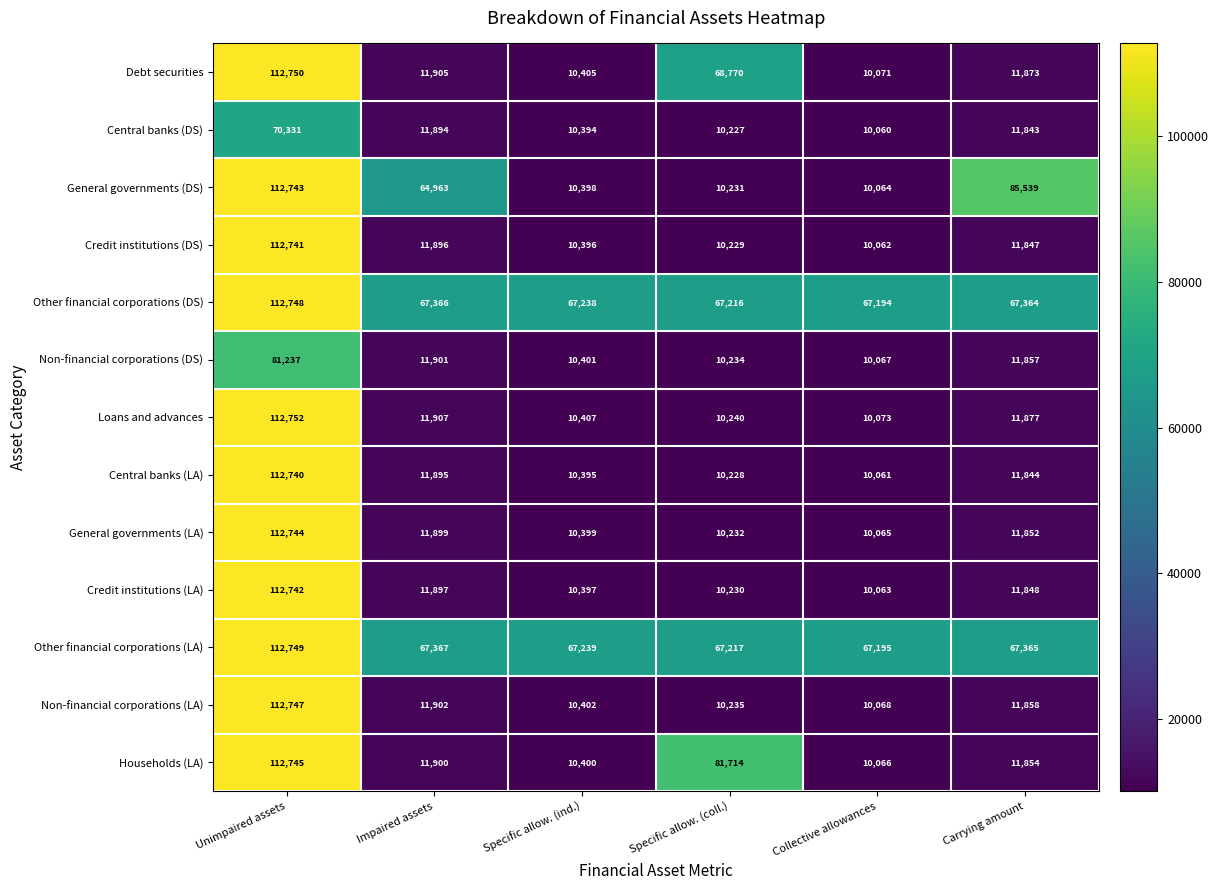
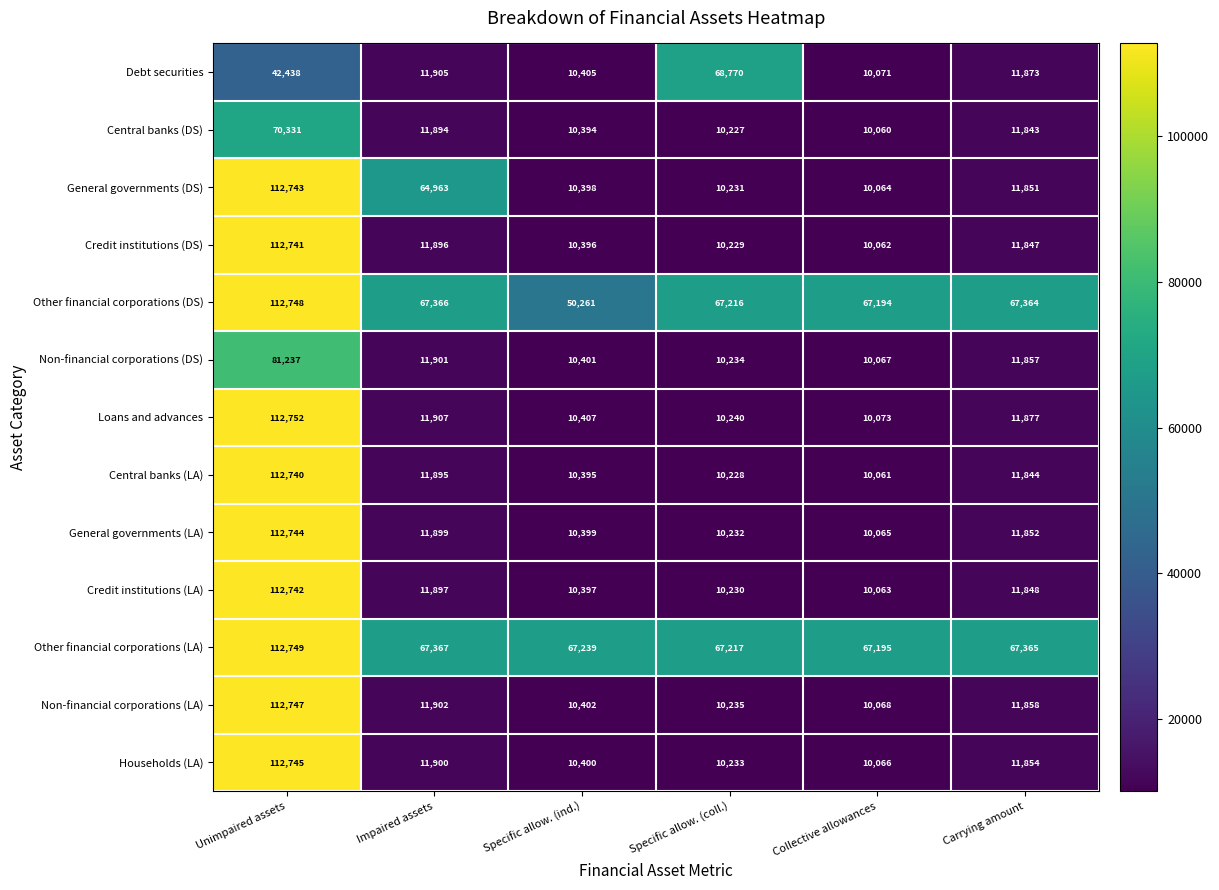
Debt securities, Unimpaired assets: 112,750 -> 42,438
General governments (DS), Carrying amount: 85,539 -> 11,851
Other financial corporations (DS), Specific allow. (ind.): 67,238 -> 50,261
Households (LA), Specific allow. (coll.): 81,714 -> 10,233
